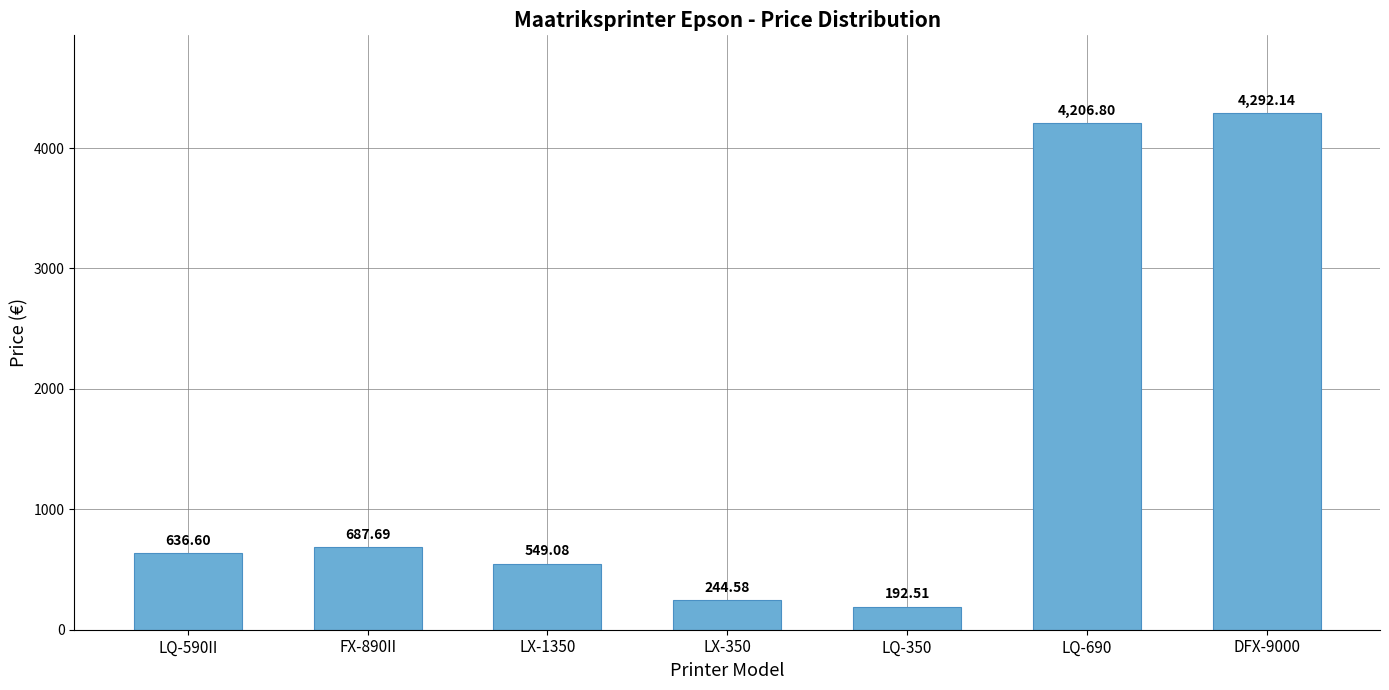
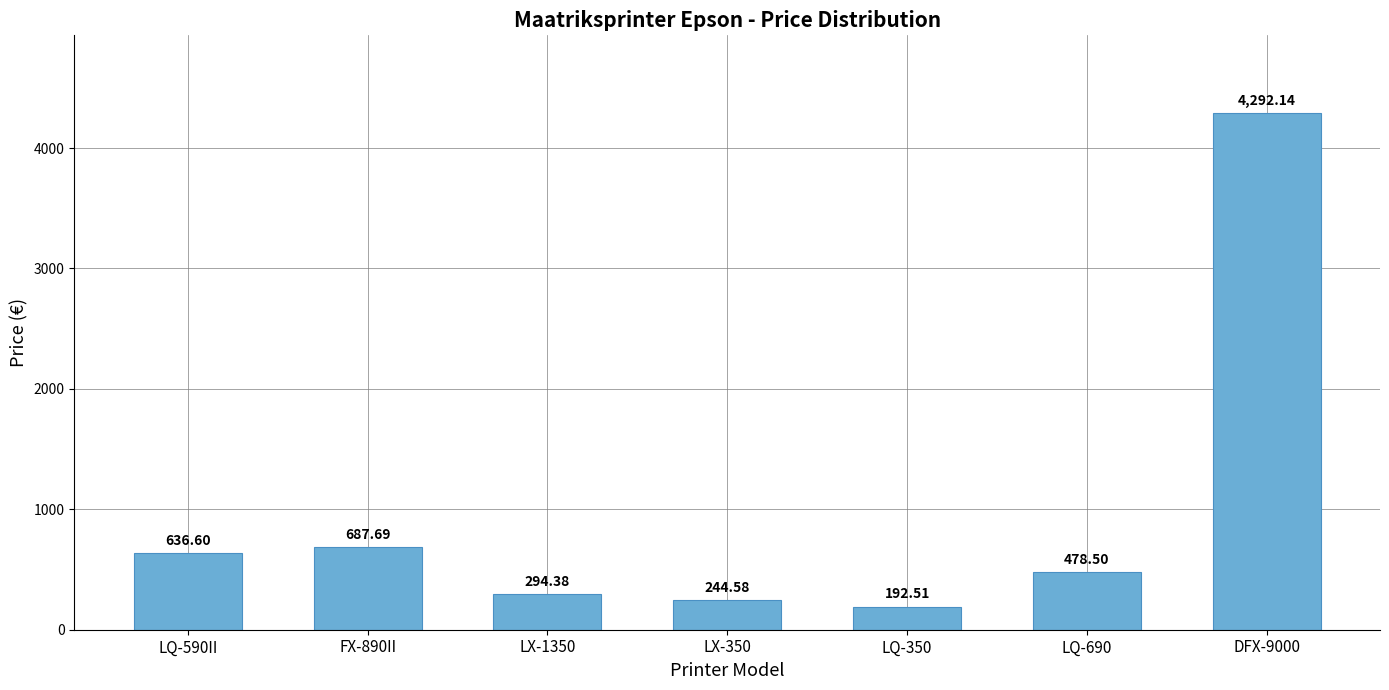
LX-1350: 549.08 -> 294.38
LQ-690: 4,206.80 -> 478.50
